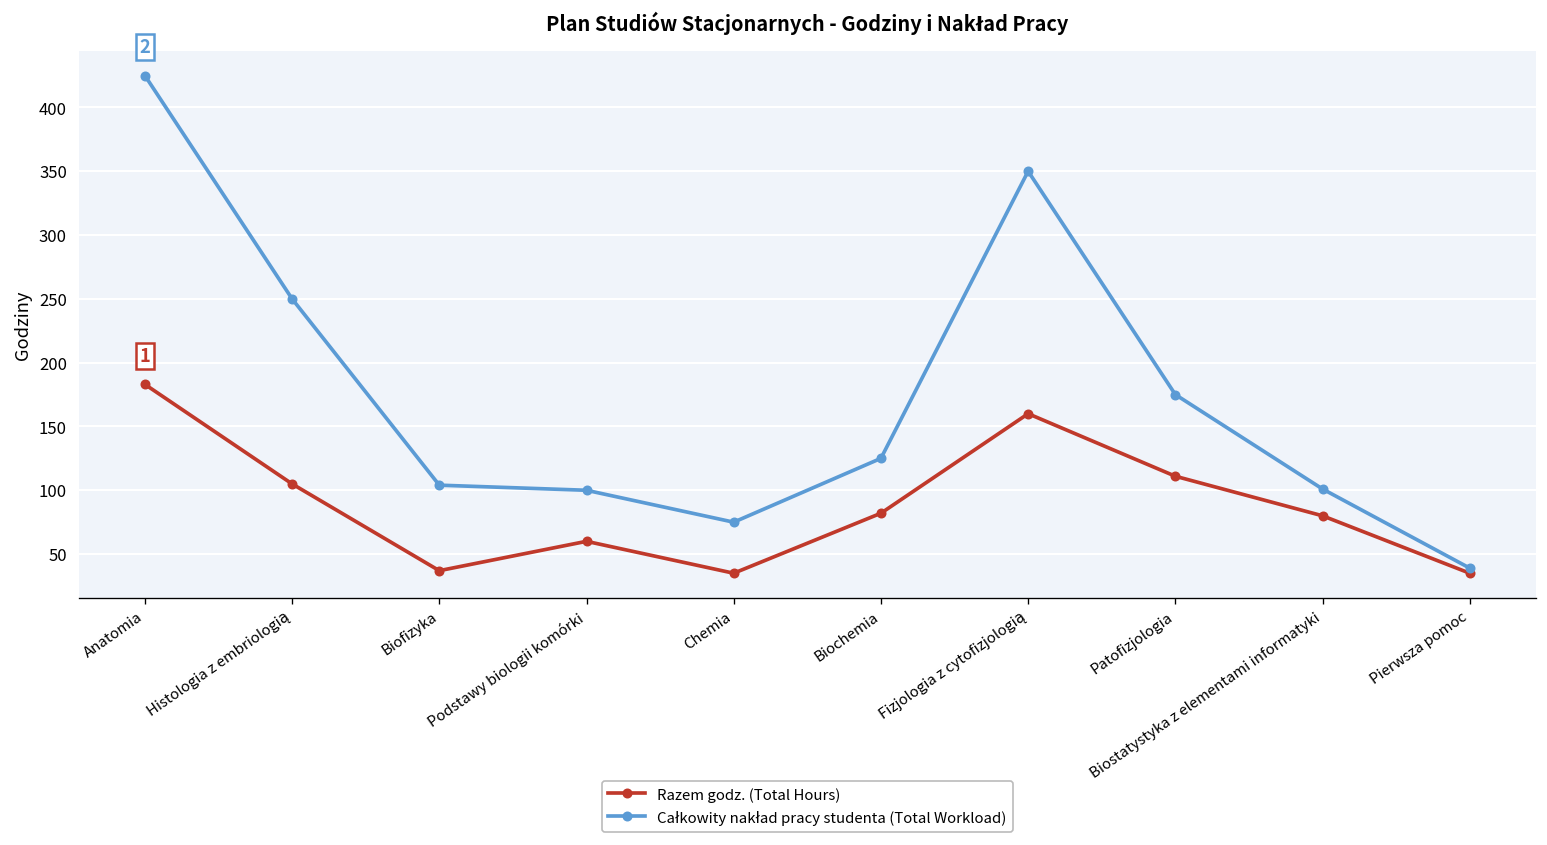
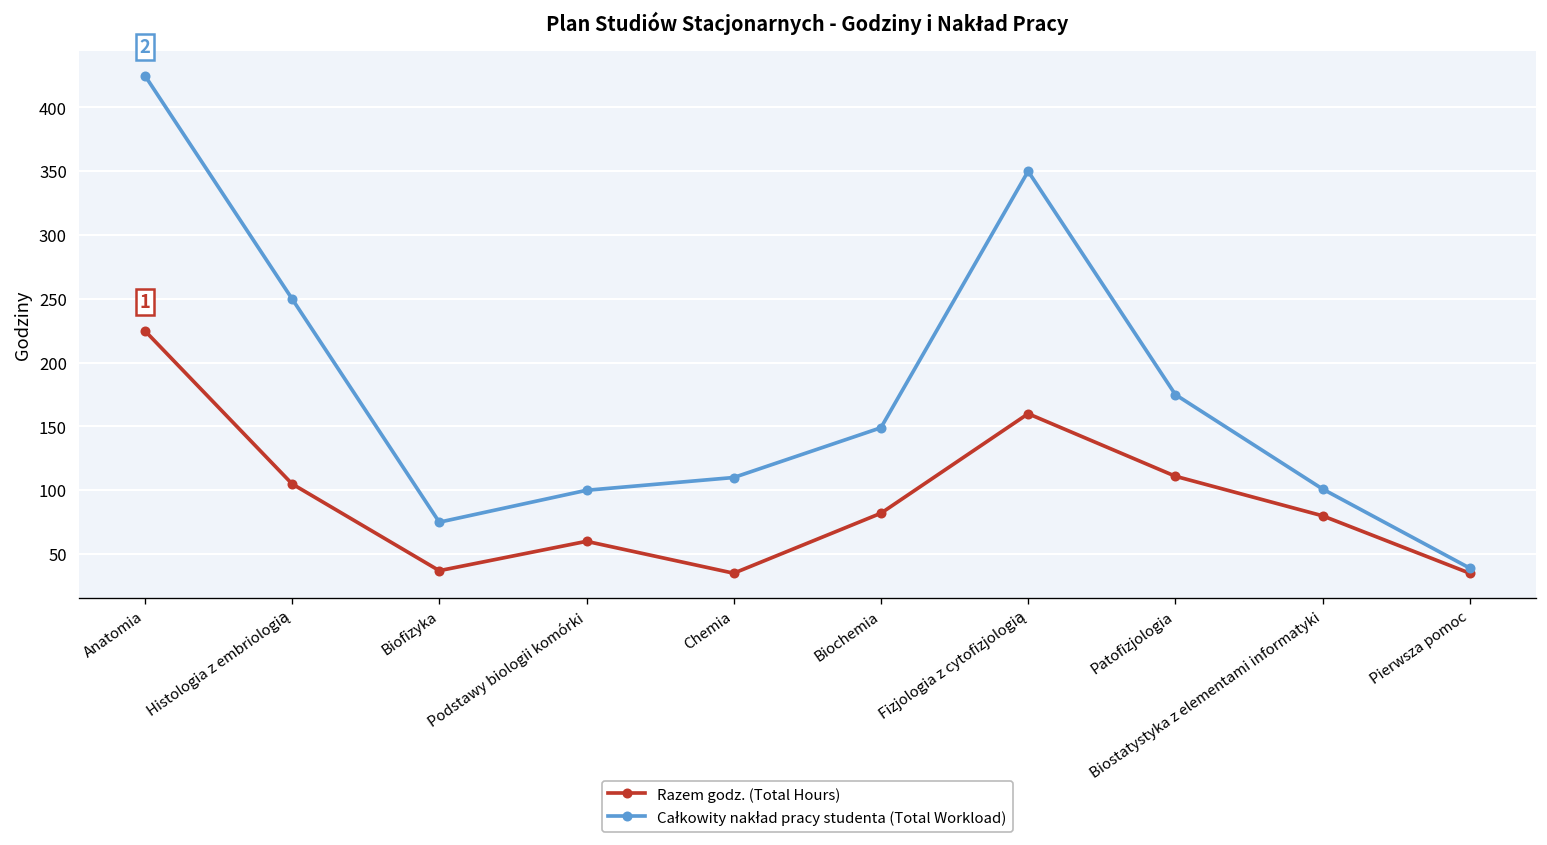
Razem godz. (Total Hours), Anatomia: 183 -> 225
Całkowity nakład pracy studenta (Total Workload), Biofizyka: 104 -> 75
Całkowity nakład pracy studenta (Total Workload), Chemia: 75 -> 110
Całkowity nakład pracy studenta (Total Workload), Biochemia: 125 -> 149
